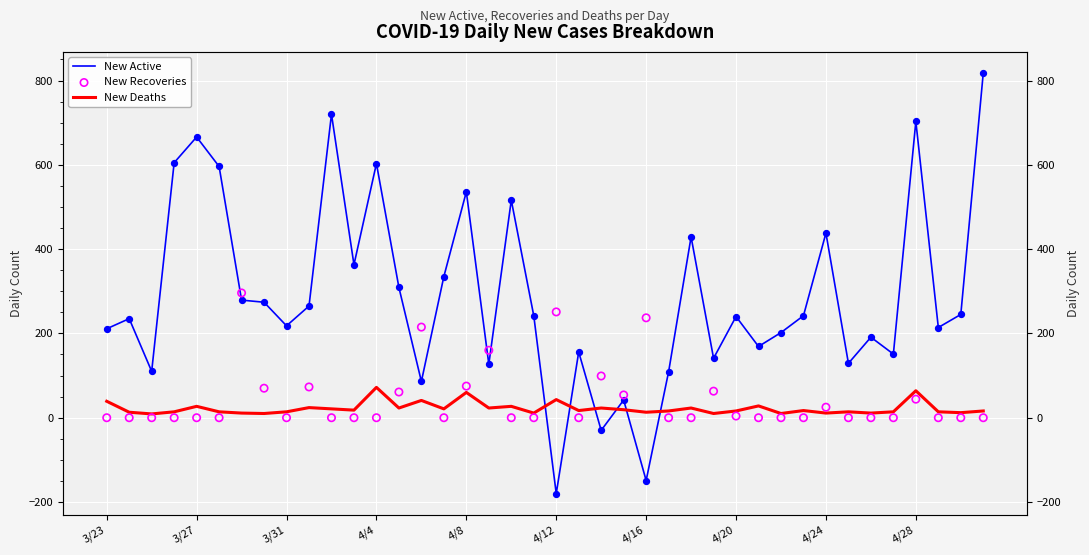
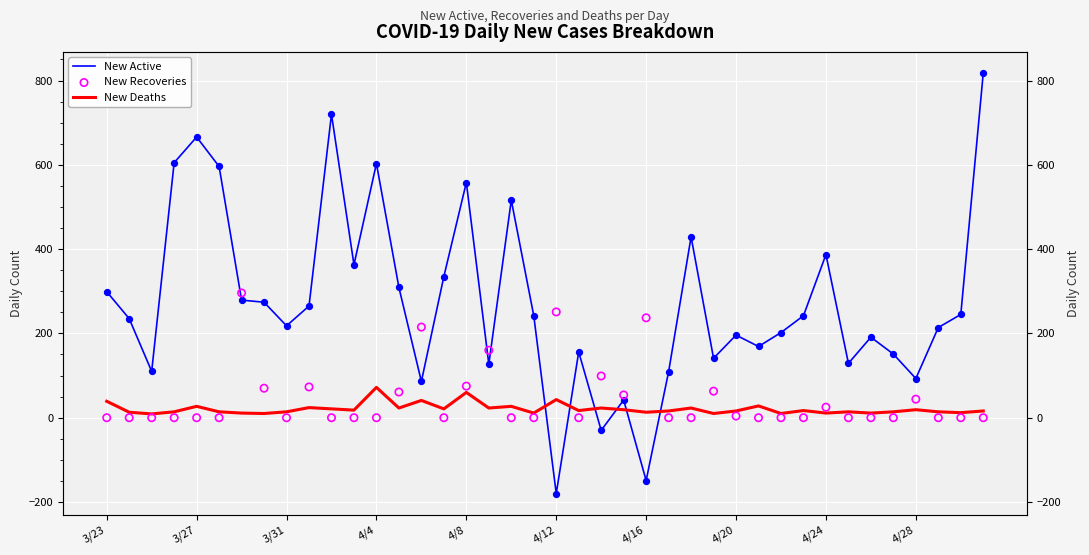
New Active, 3/23: 210 -> 300
New Active, 4/8: 540 -> 560
New Active, 4/20: 240 -> 200
New Active, 4/24: 440 -> 390
New Active, 4/28: 700 -> 90
New Deaths, 4/28: 60 -> 20
